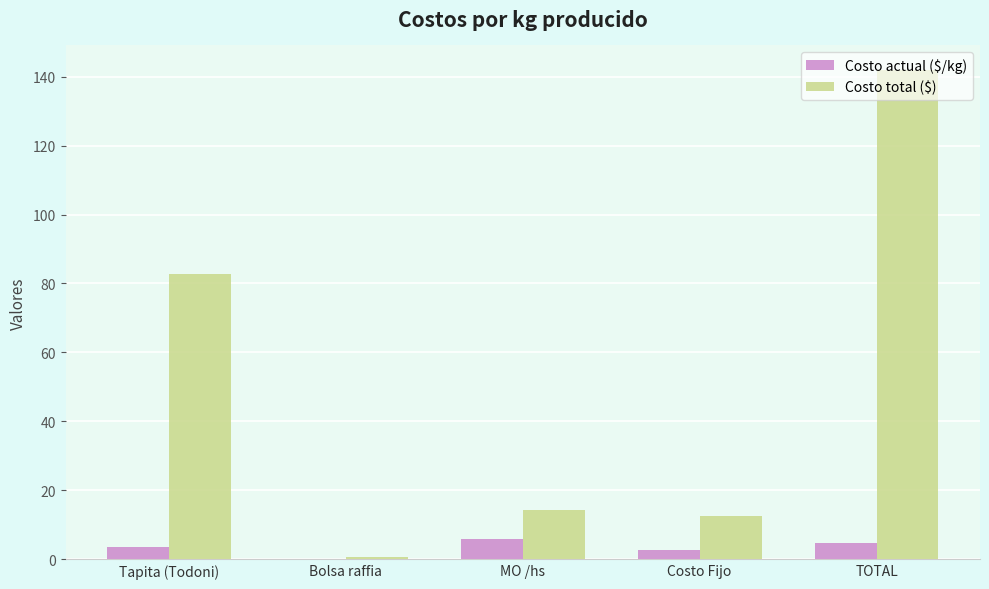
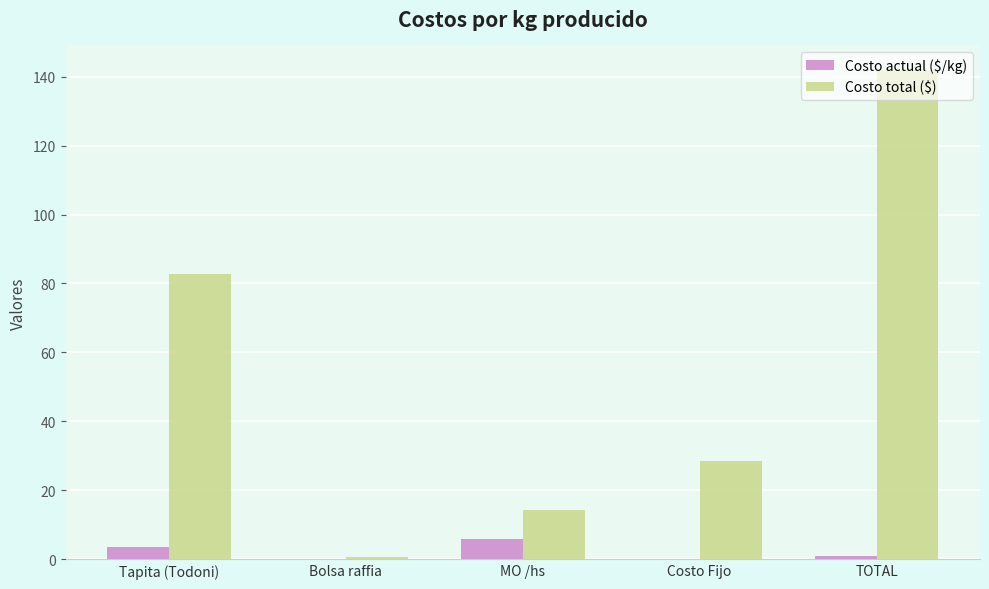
Costo actual ($/kg), Costo Fijo: 3 -> 0
Costo total ($), Costo Fijo: 13 -> 29
Costo actual ($/kg), TOTAL: 5 -> 1
